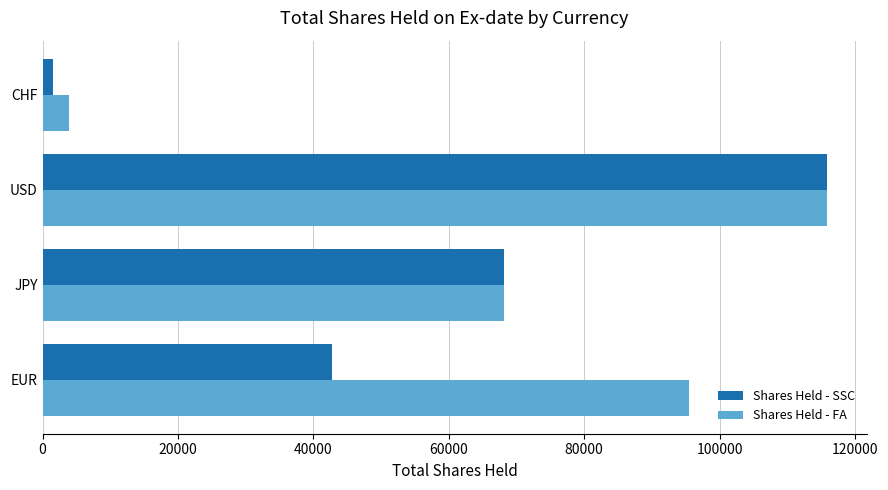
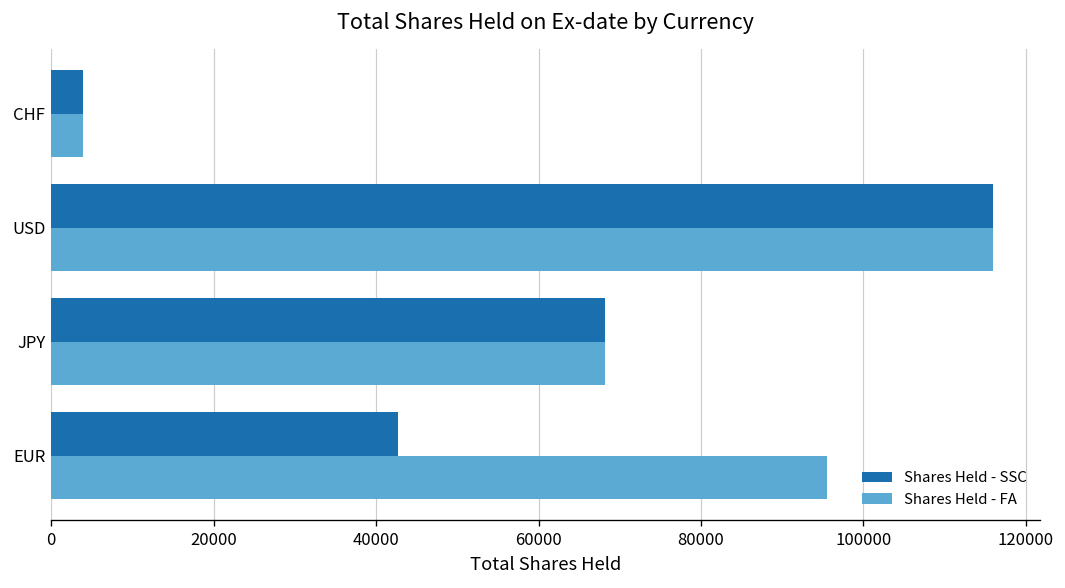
Shares Held - SSC, CHF: 2000 -> 4000
